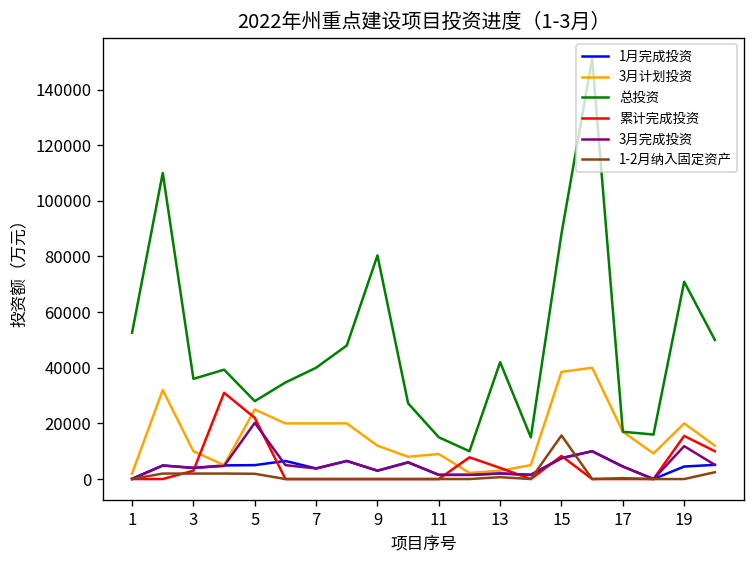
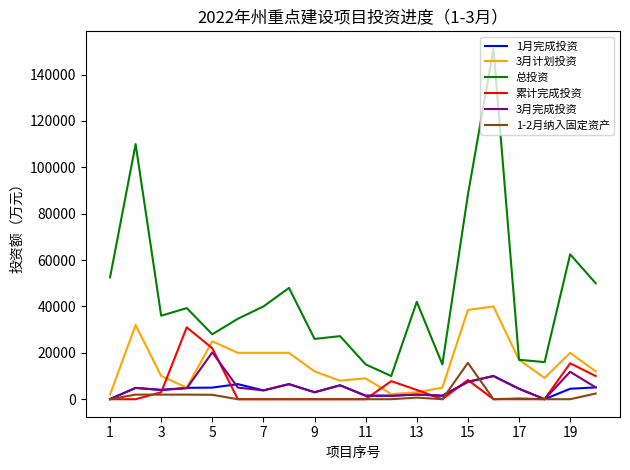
总投资, 9: 80000 -> 26000
总投资, 19: 71000 -> 62000
